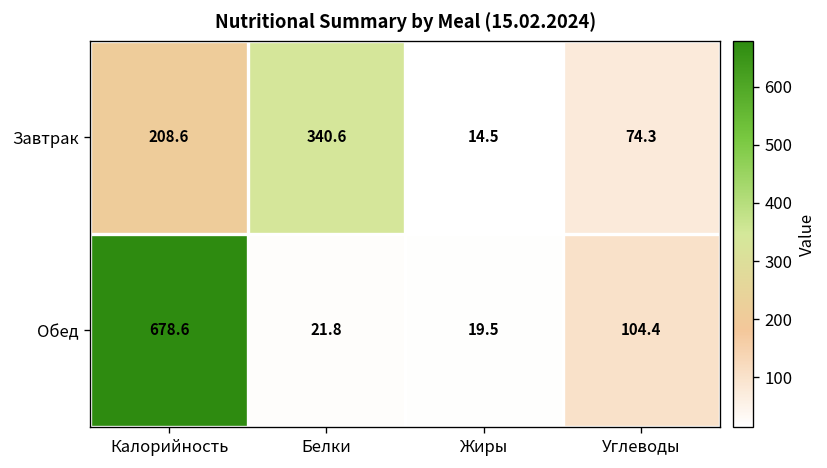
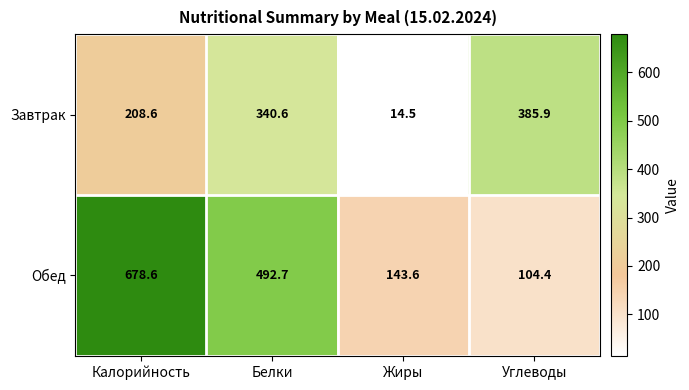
Завтрак, Углеводы: 74.3 -> 385.9
Обед, Белки: 21.8 -> 492.7
Обед, Жиры: 19.5 -> 143.6
